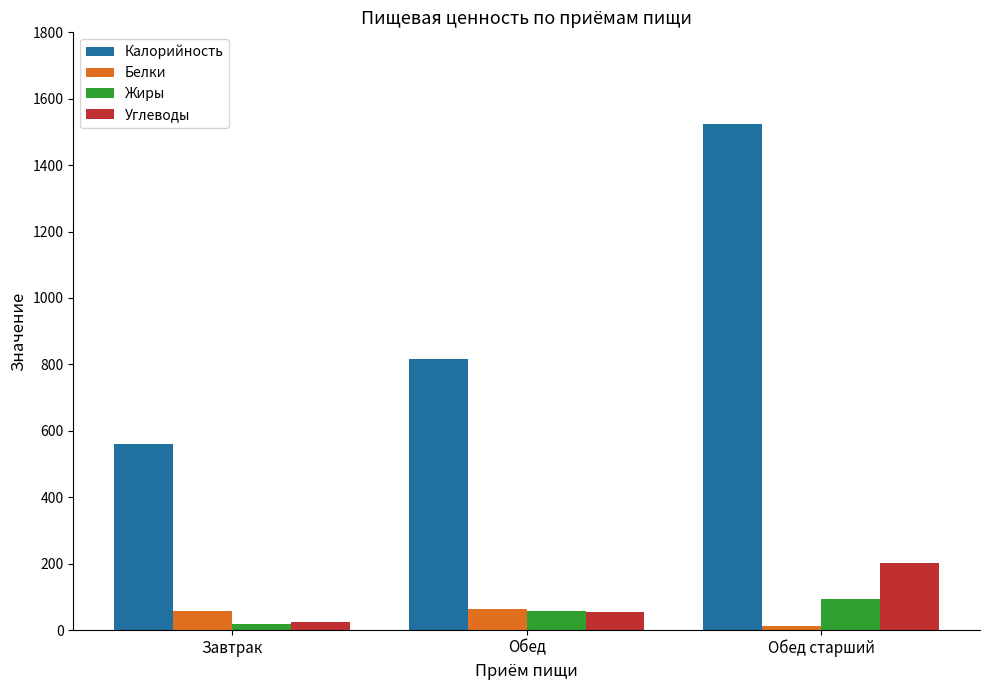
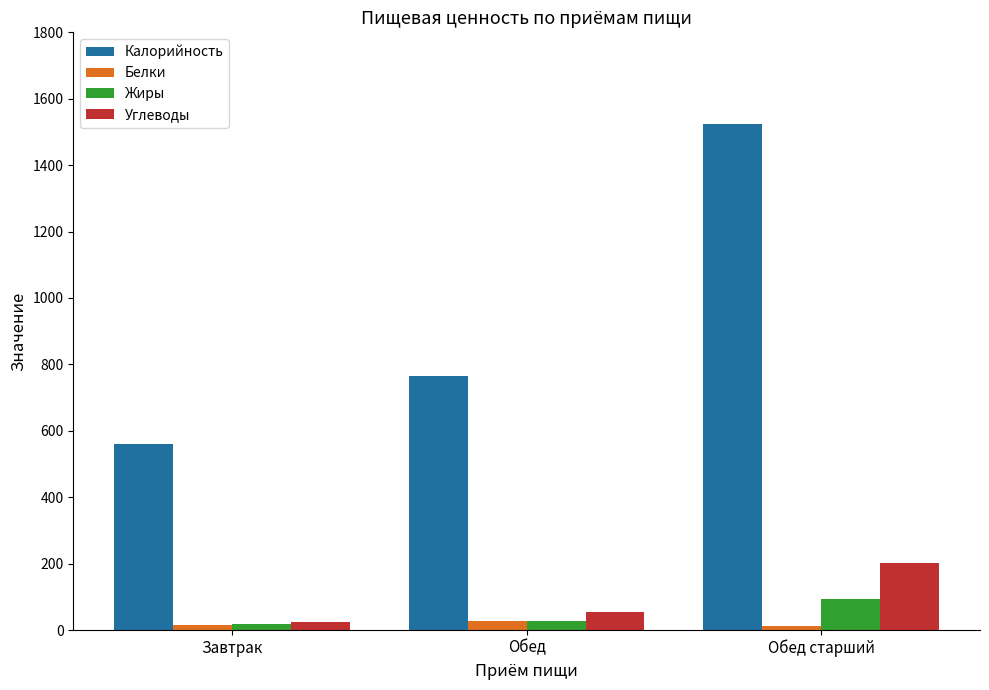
Белки, Завтрак: 60 -> 20
Калорийность, Обед: 820 -> 770
Белки, Обед: 60 -> 30
Жиры, Обед: 60 -> 30
